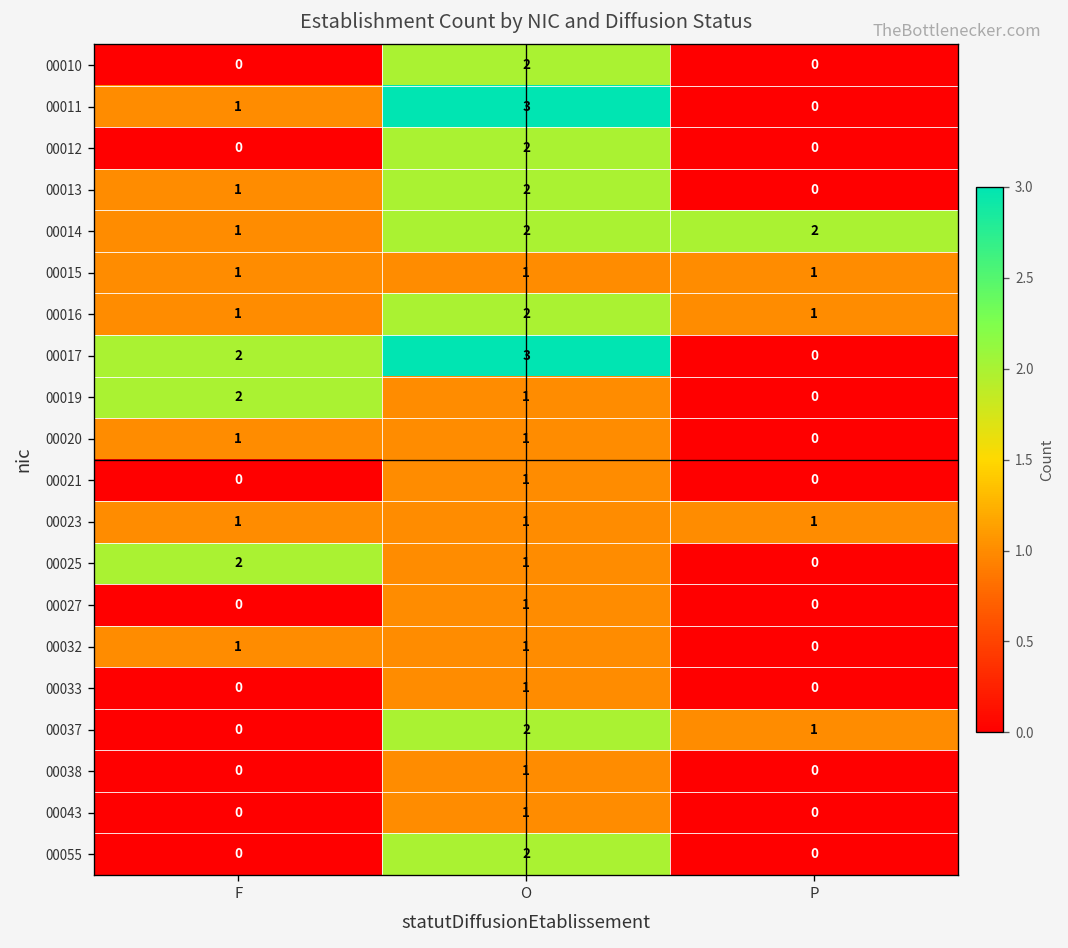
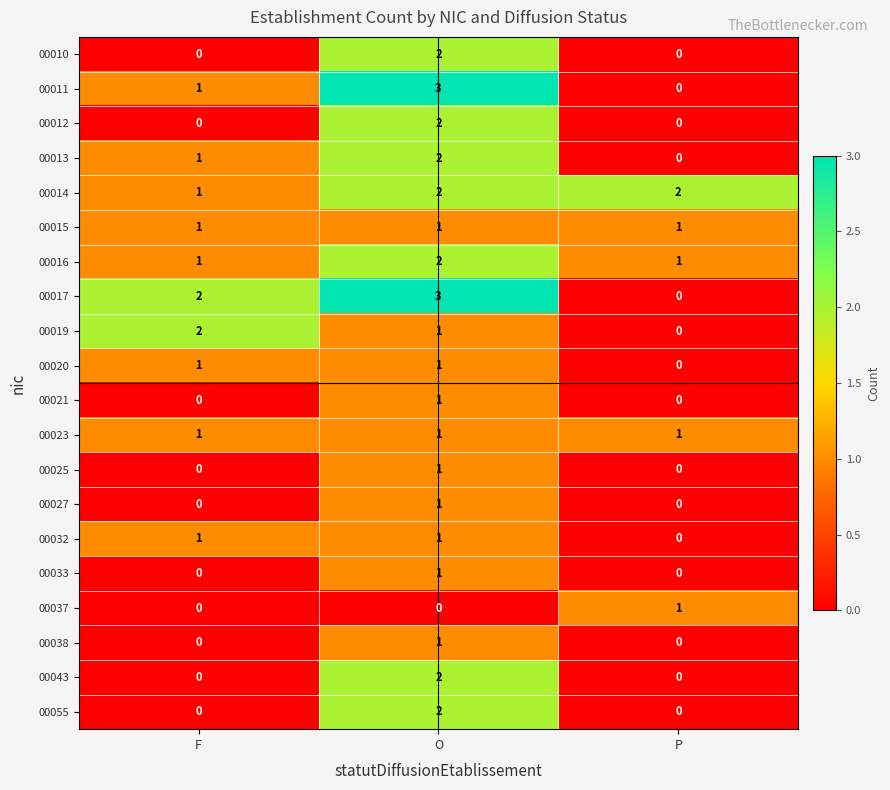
00025, F: 2 -> 0
00037, O: 2 -> 0
00043, O: 1 -> 2
